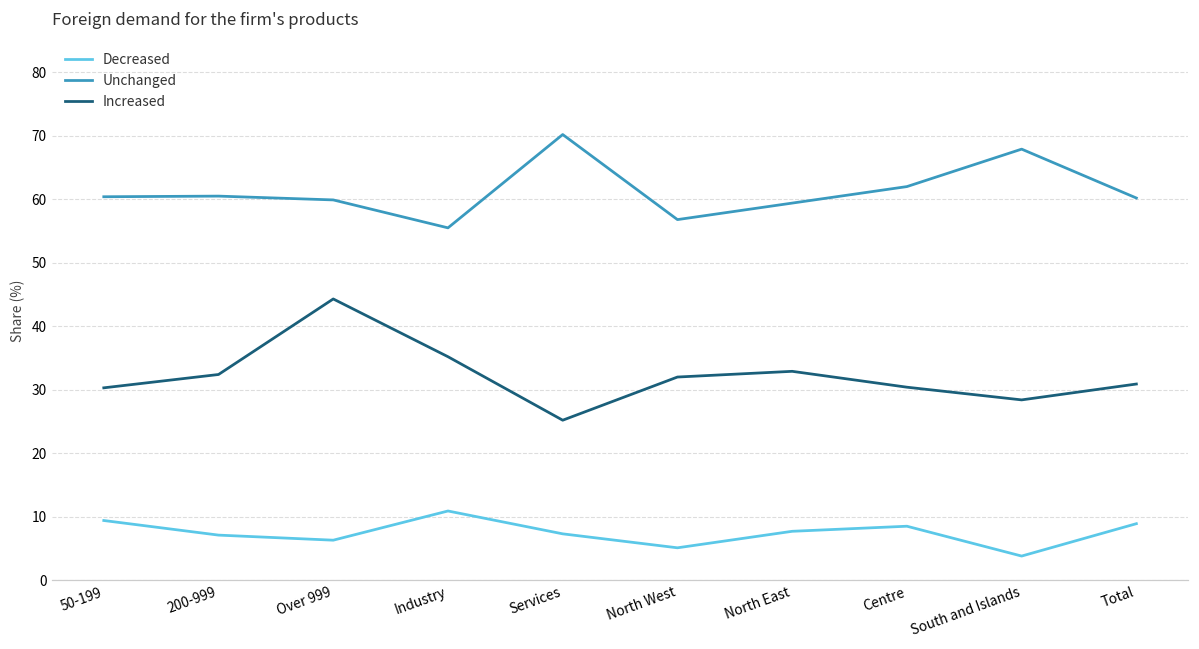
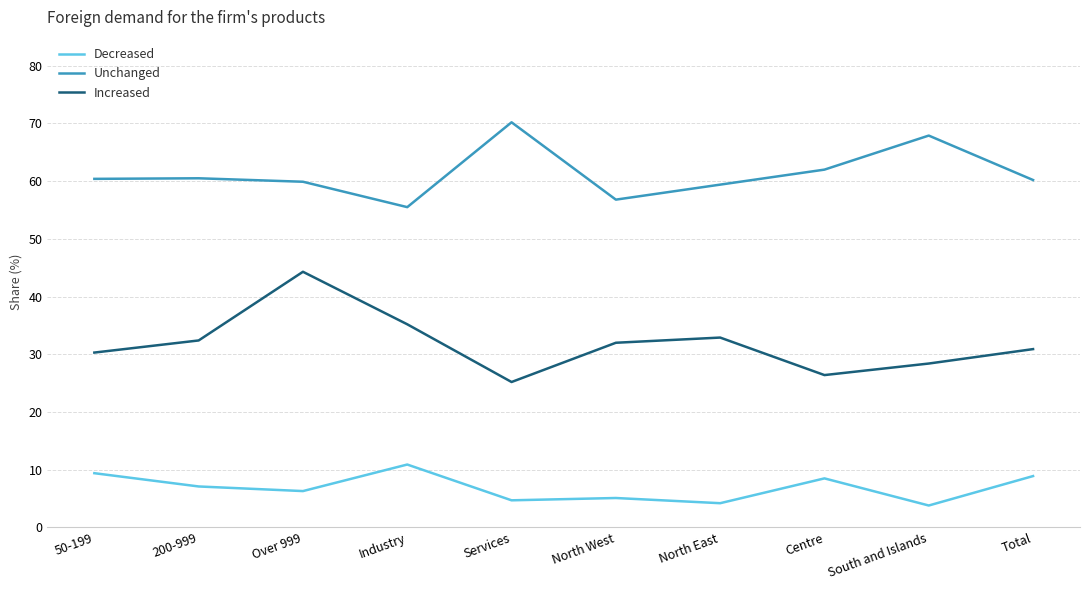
Decreased, Services: 7 -> 5
Decreased, North East: 8 -> 4
Increased, Centre: 30 -> 26
